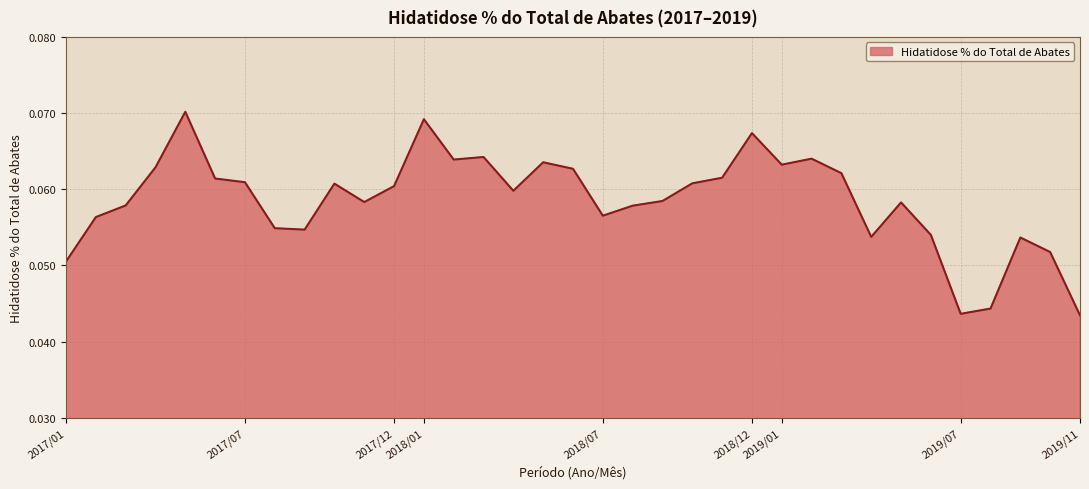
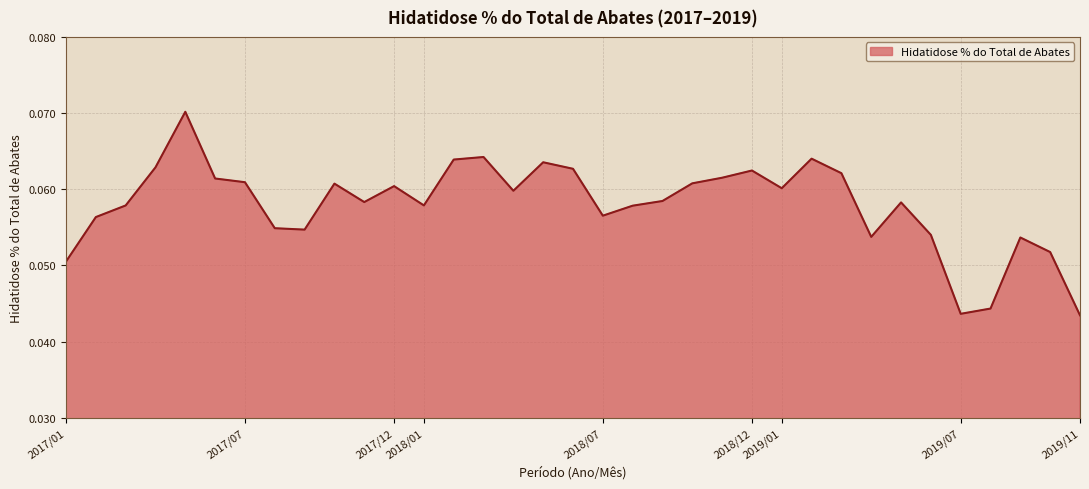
2018/01: 0.069 -> 0.058
2018/12: 0.067 -> 0.062
2019/01: 0.063 -> 0.060
